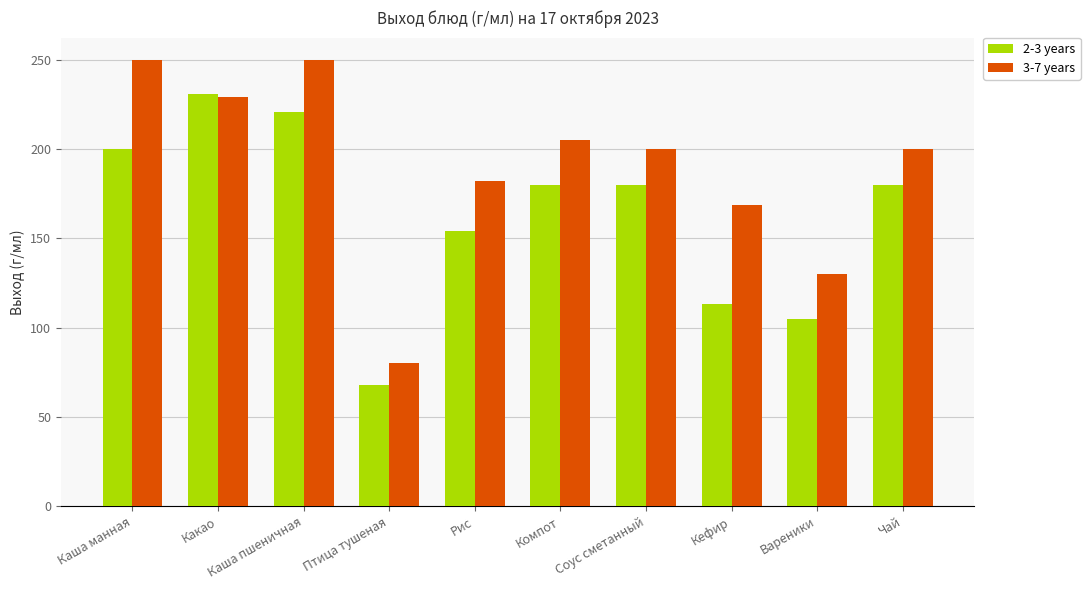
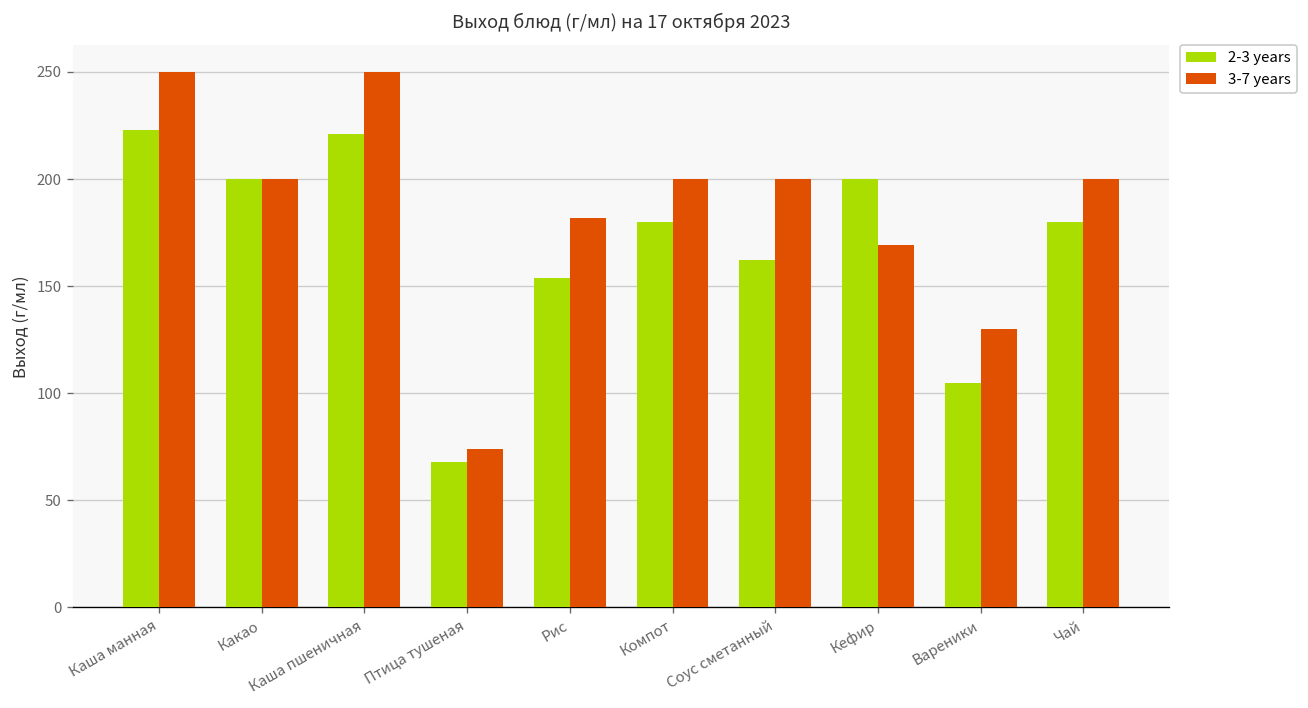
2-3 years, Каша манная: 200 -> 223
2-3 years, Какао: 231 -> 200
3-7 years, Какао: 229 -> 200
3-7 years, Птица тушеная: 80 -> 74
3-7 years, Компот: 205 -> 200
2-3 years, Соус сметанный: 180 -> 162
2-3 years, Кефир: 113 -> 200
